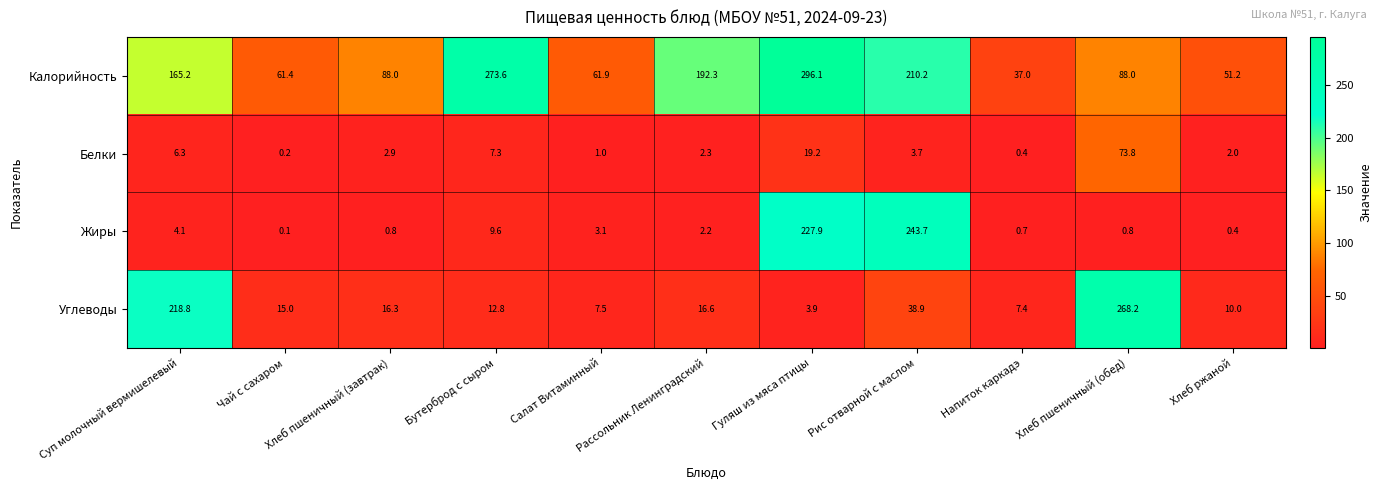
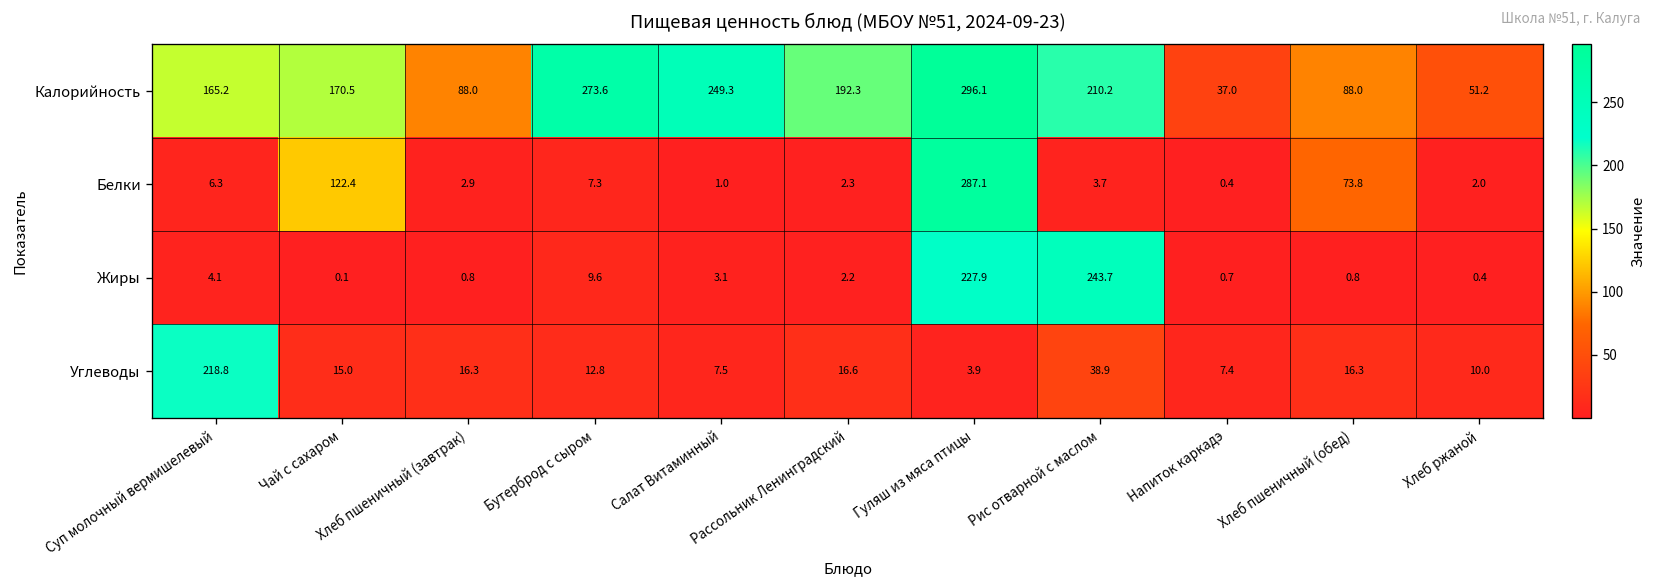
Калорийность, Чай с сахаром: 61.4 -> 170.5
Калорийность, Салат Витаминный: 61.9 -> 249.3
Белки, Чай с сахаром: 0.2 -> 122.4
Белки, Гуляш из мяса птицы: 19.2 -> 287.1
Углеводы, Хлеб пшеничный (обед): 268.2 -> 16.3
